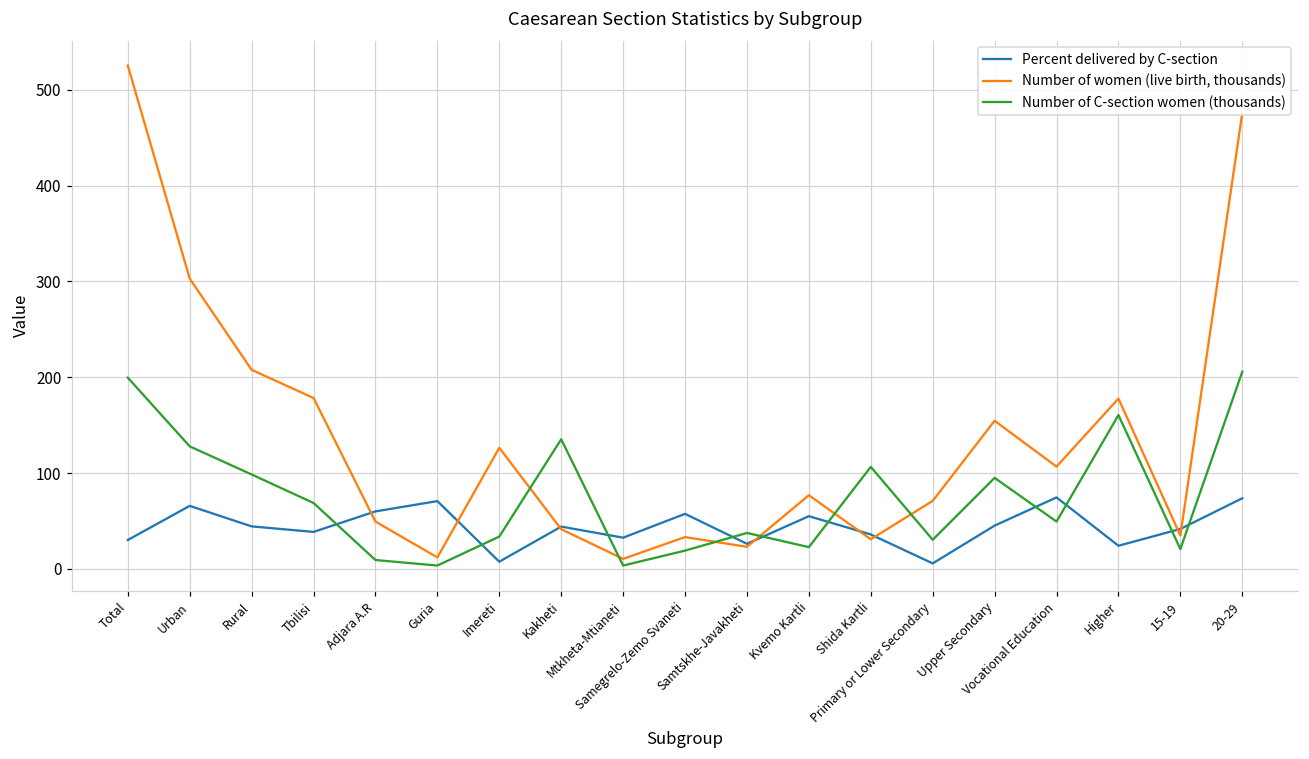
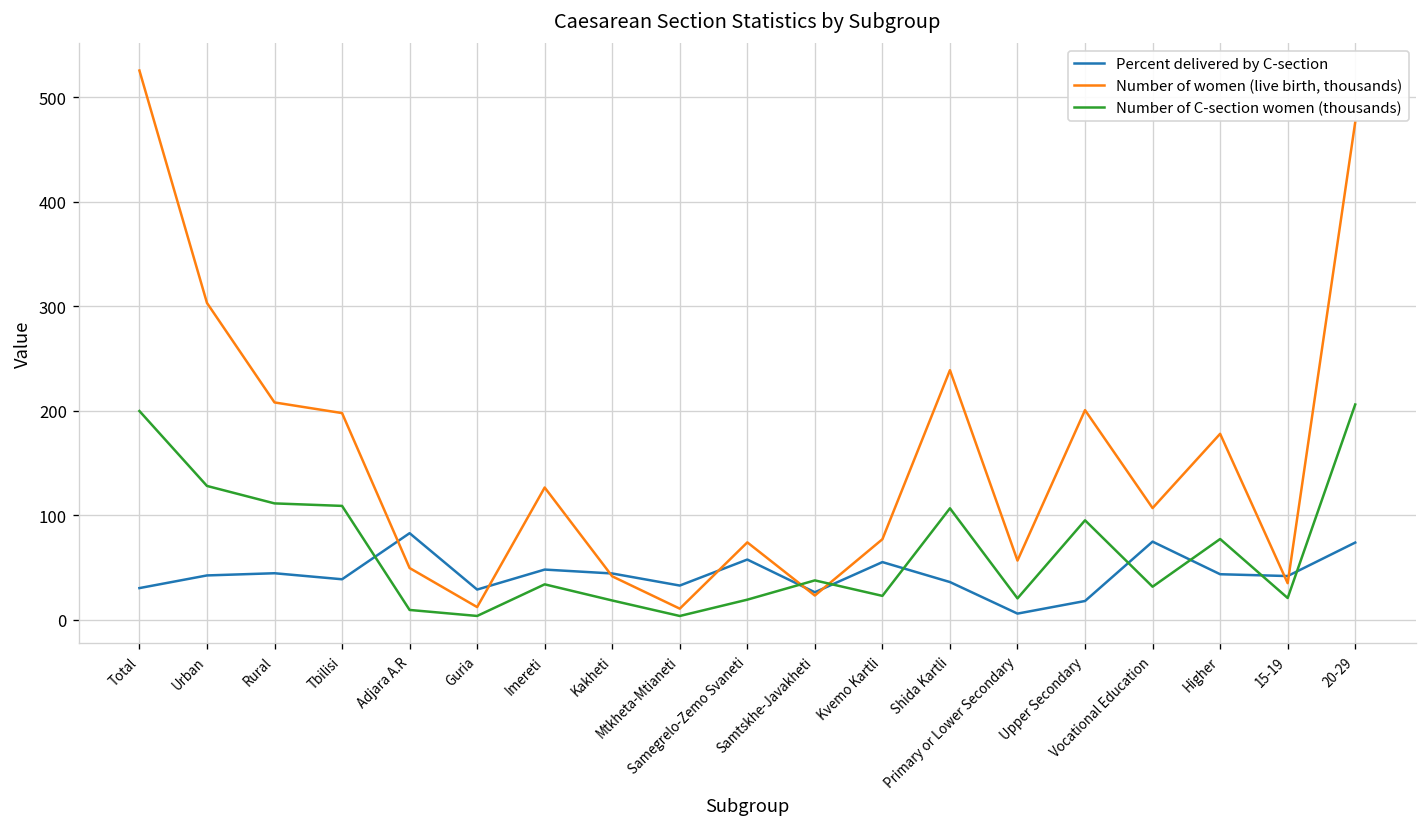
Percent delivered by C-section, Urban: 70 -> 40
Number of C-section women (thousands), Rural: 100 -> 110
Number of women (live birth, thousands), Tbilisi: 180 -> 200
Number of C-section women (thousands), Tbilisi: 70 -> 110
Percent delivered by C-section, Adjara A.R: 60 -> 80
Percent delivered by C-section, Guria: 70 -> 30
Percent delivered by C-section, Imereti: 10 -> 50
Number of C-section women (thousands), Kakheti: 140 -> 20
Number of women (live birth, thousands), Samegrelo-Zemo Svaneti: 30 -> 70
Number of women (live birth, thousands), Shida Kartli: 30 -> 240
Number of women (live birth, thousands), Primary or Lower Secondary: 70 -> 60
Number of C-section women (thousands), Primary or Lower Secondary: 30 -> 20
Percent delivered by C-section, Upper Secondary: 50 -> 20
Number of women (live birth, thousands), Upper Secondary: 150 -> 200
Number of C-section women (thousands), Vocational Education: 50 -> 30
Percent delivered by C-section, Higher: 20 -> 40
Number of C-section women (thousands), Higher: 160 -> 80
